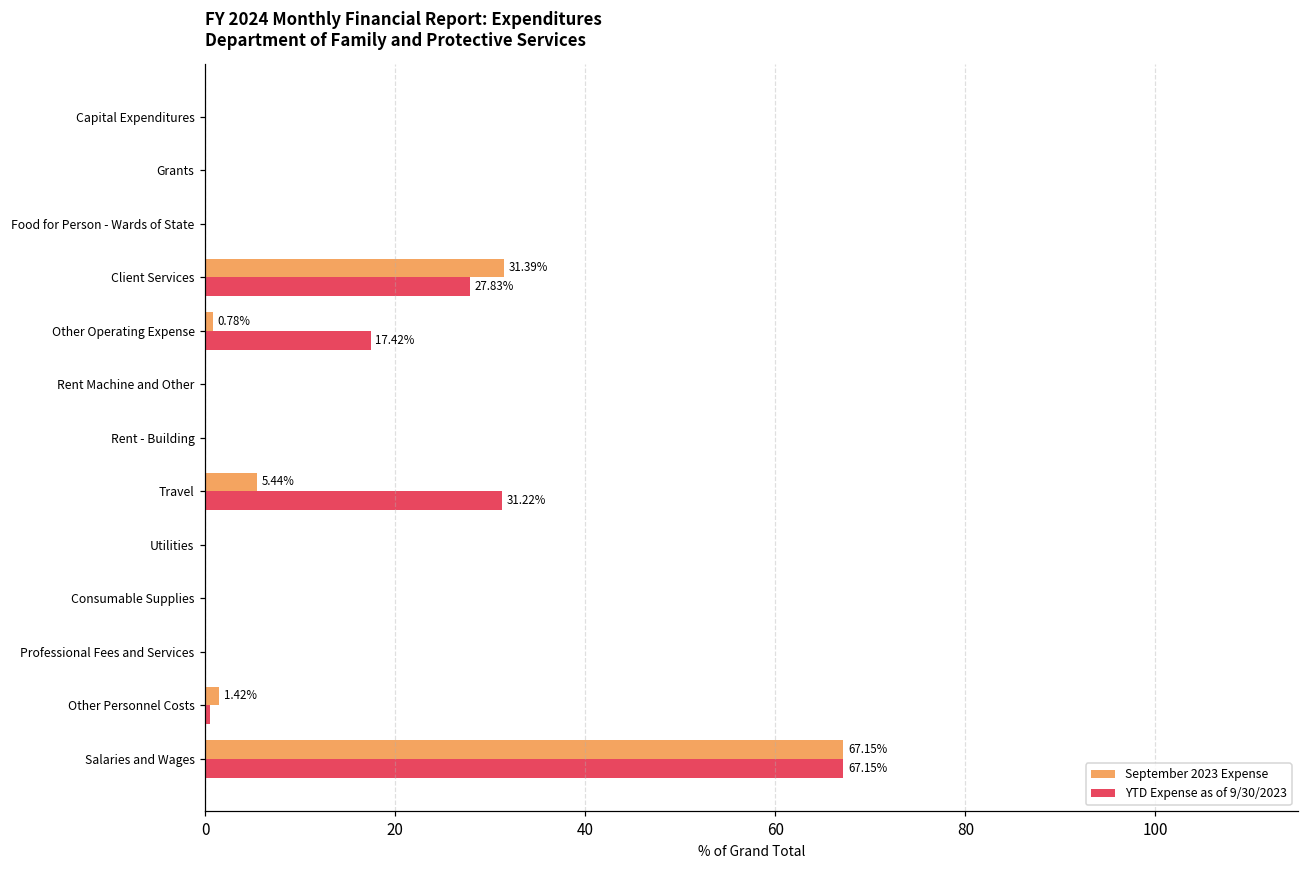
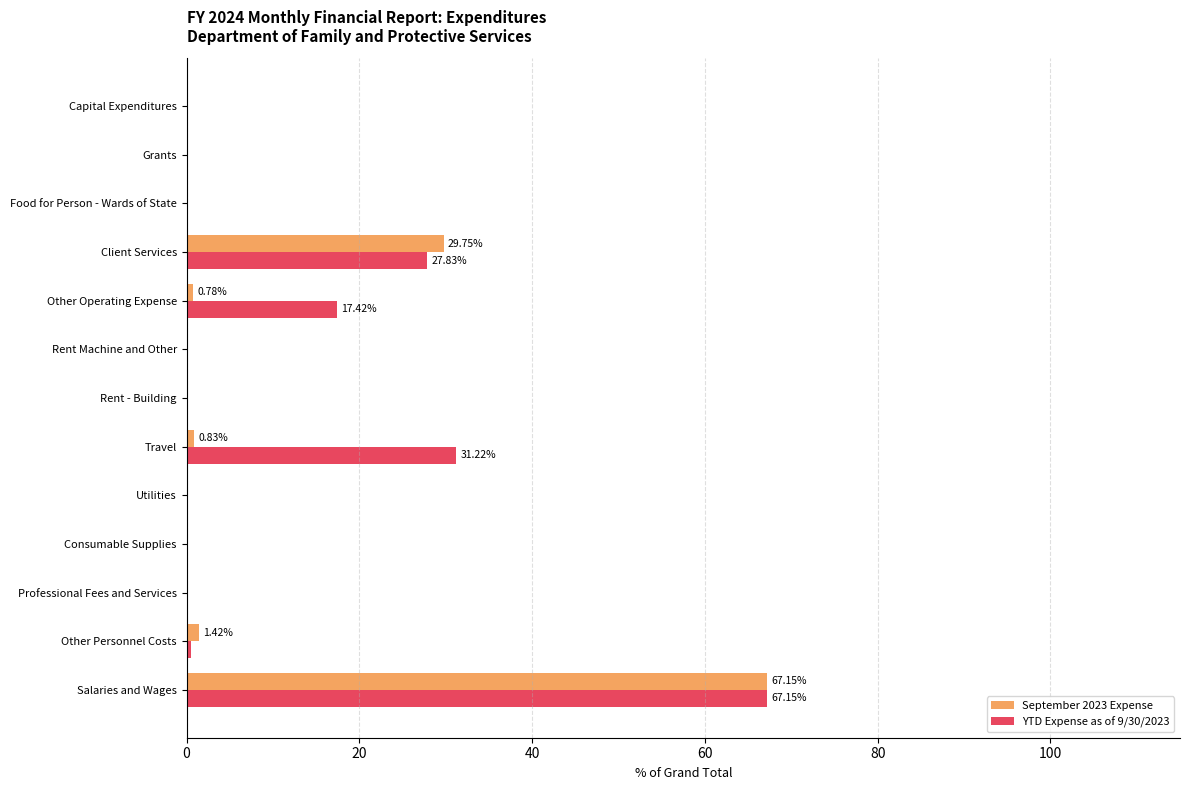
September 2023 Expense, Client Services: 31.39% -> 29.75%
September 2023 Expense, Travel: 5.44% -> 0.83%
